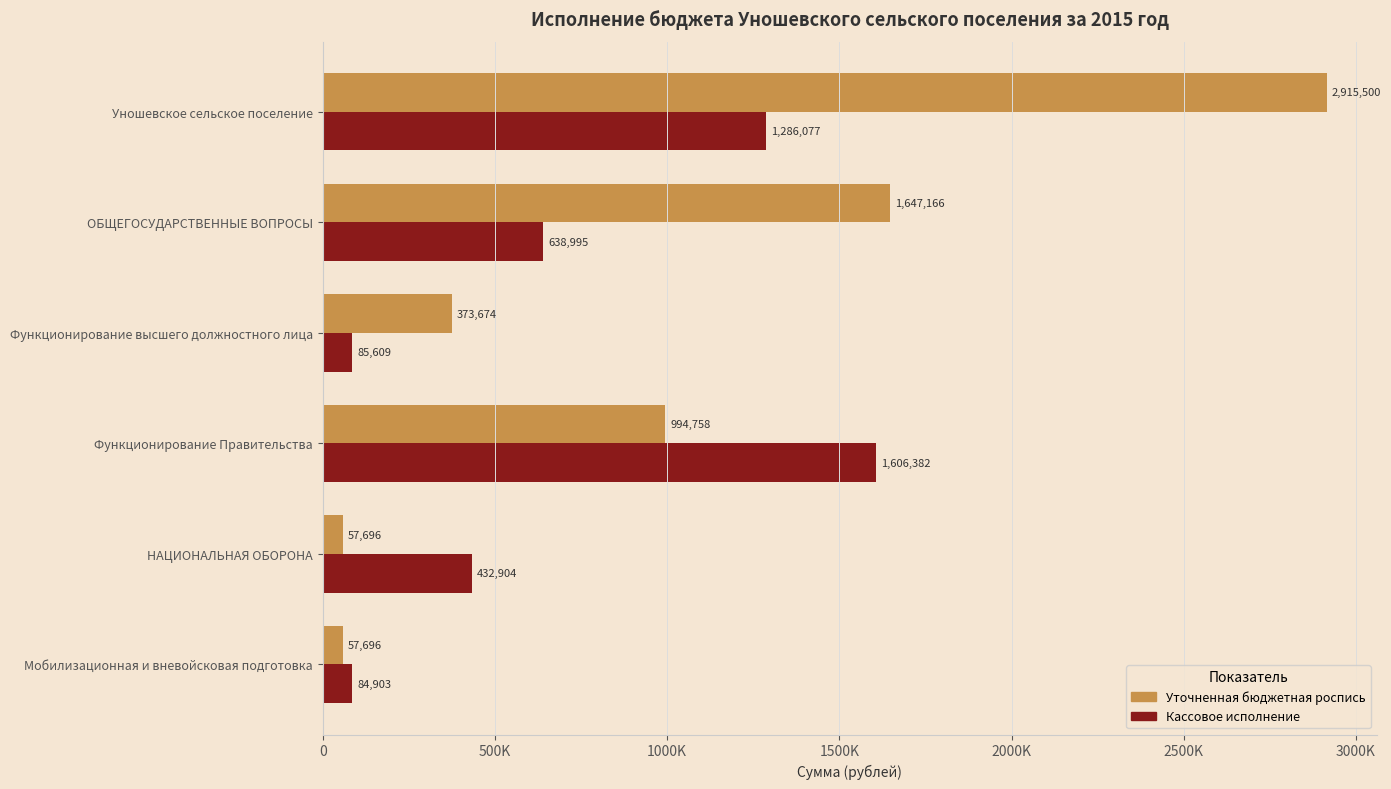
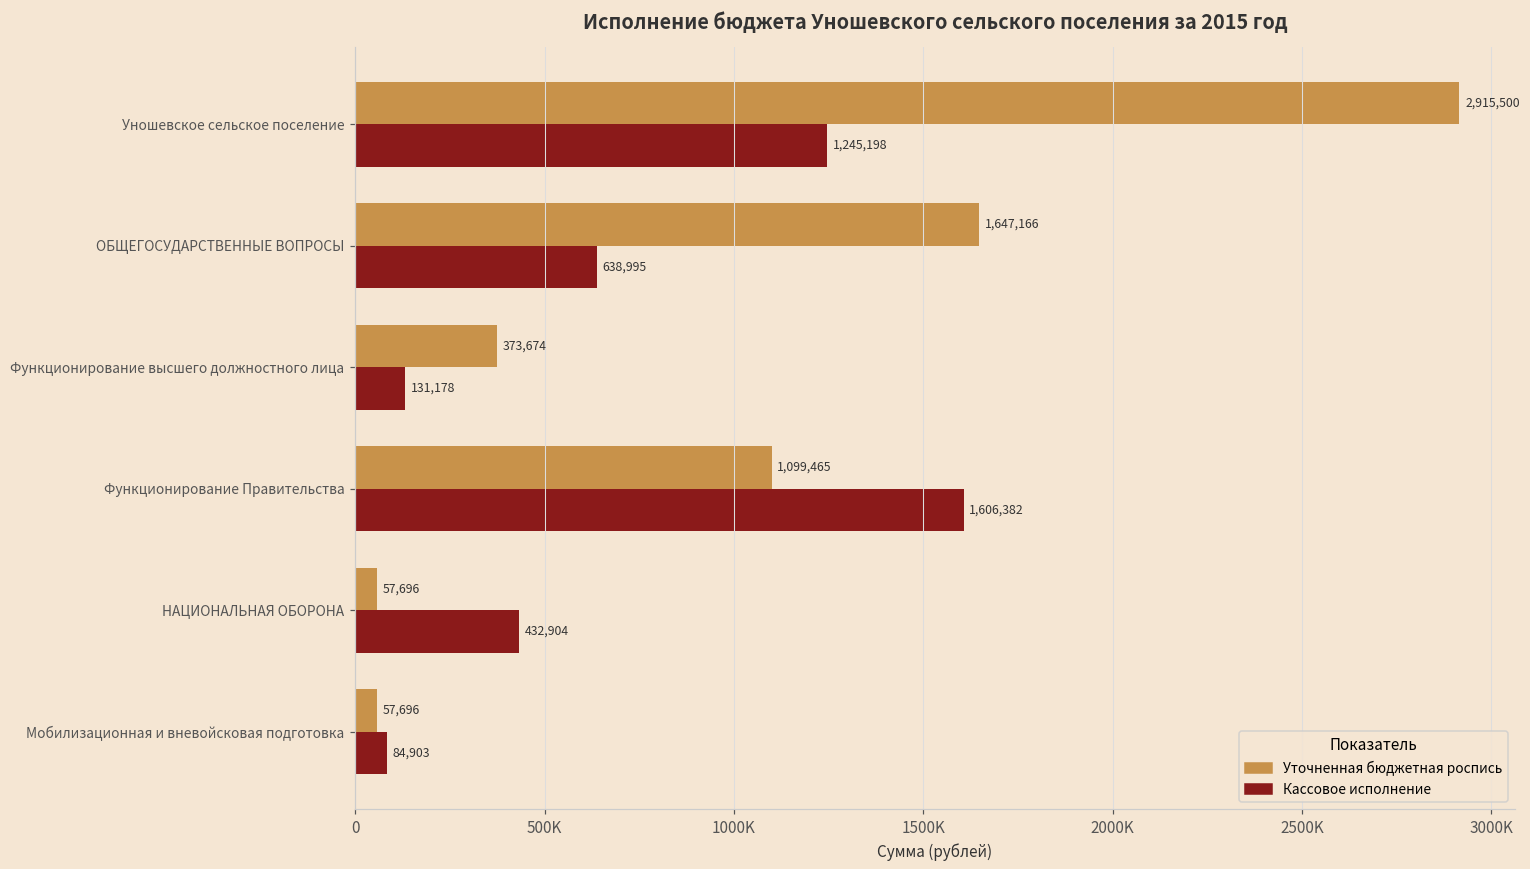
Кассовое исполнение, Уношевское сельское поселение: 1,286,077 -> 1,245,198
Кассовое исполнение, Функционирование высшего должностного лица: 85,609 -> 131,178
Уточненная бюджетная роспись, Функционирование Правительства: 994,758 -> 1,099,465
